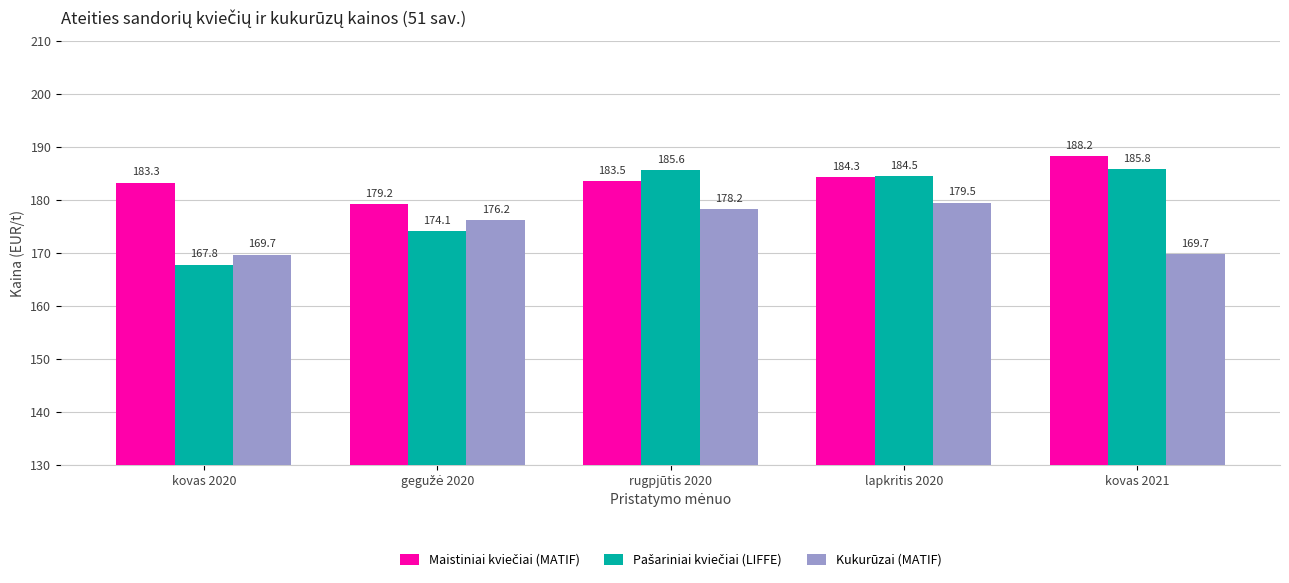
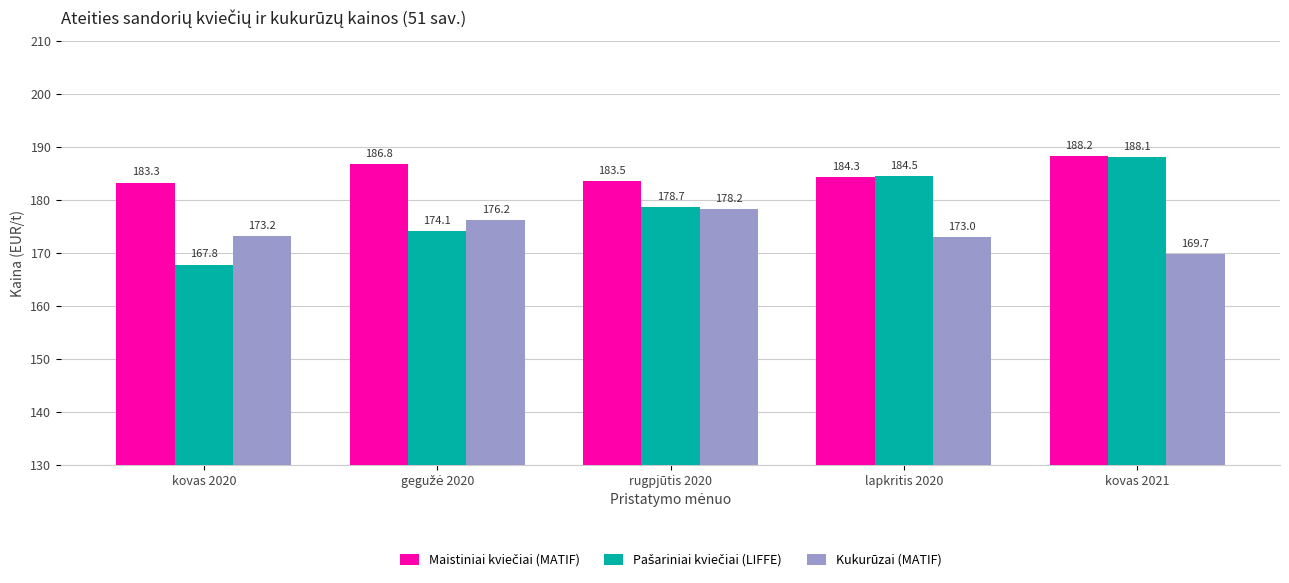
Kukurūzai (MATIF), kovas 2020: 169.7 -> 173.2
Maistiniai kviečiai (MATIF), gegužė 2020: 179.2 -> 186.8
Pašariniai kviečiai (LIFFE), rugpjūtis 2020: 185.6 -> 178.7
Kukurūzai (MATIF), lapkritis 2020: 179.5 -> 173.0
Pašariniai kviečiai (LIFFE), kovas 2021: 185.8 -> 188.1
